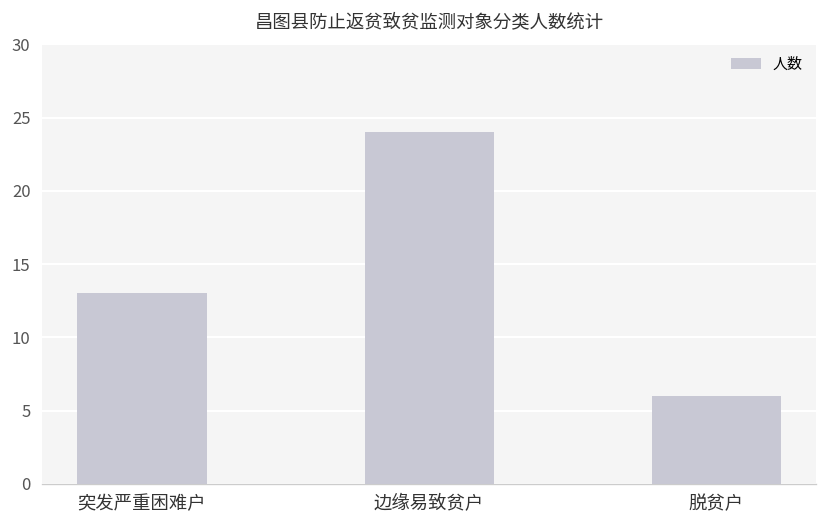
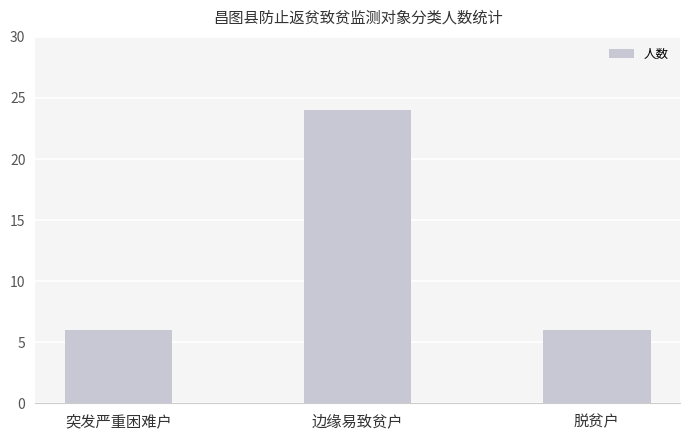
突发严重困难户: 13 -> 6
